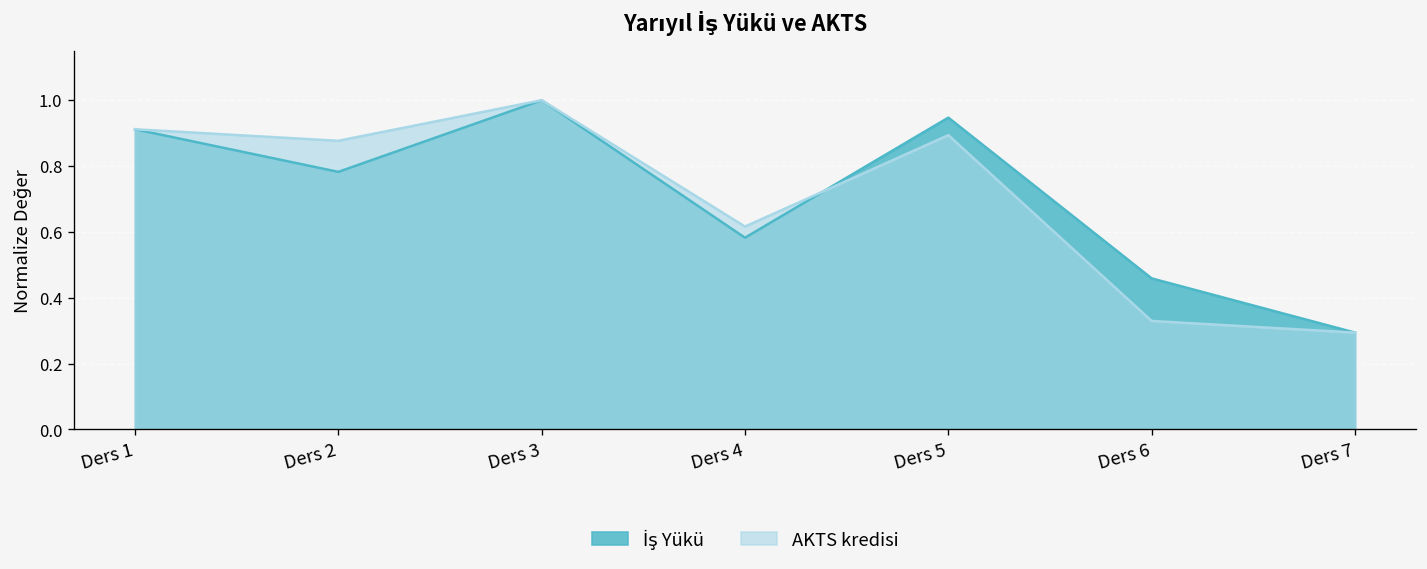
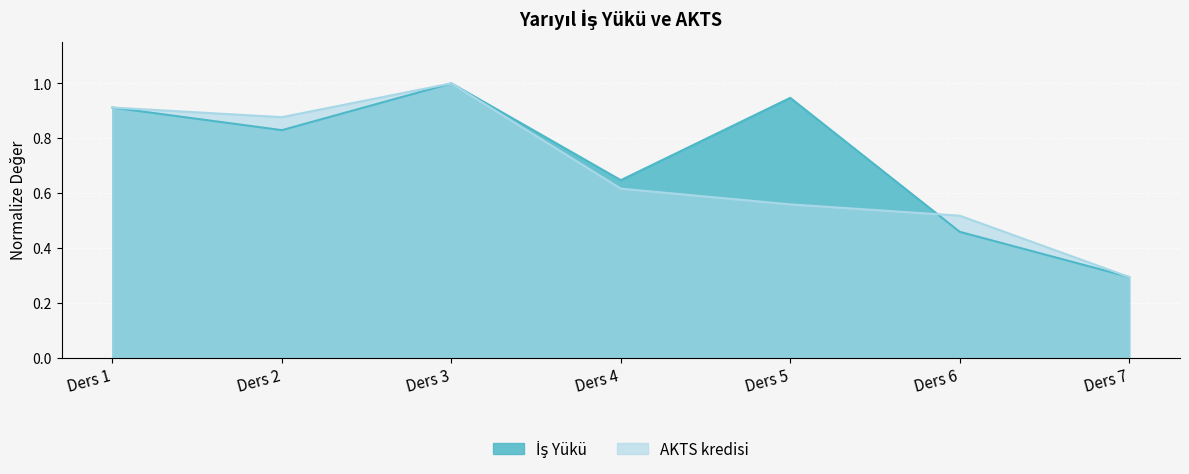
İş Yükü, Ders 2: 0.78 -> 0.83
İş Yükü, Ders 4: 0.58 -> 0.65
AKTS kredisi, Ders 5: 0.89 -> 0.56
AKTS kredisi, Ders 6: 0.33 -> 0.52
